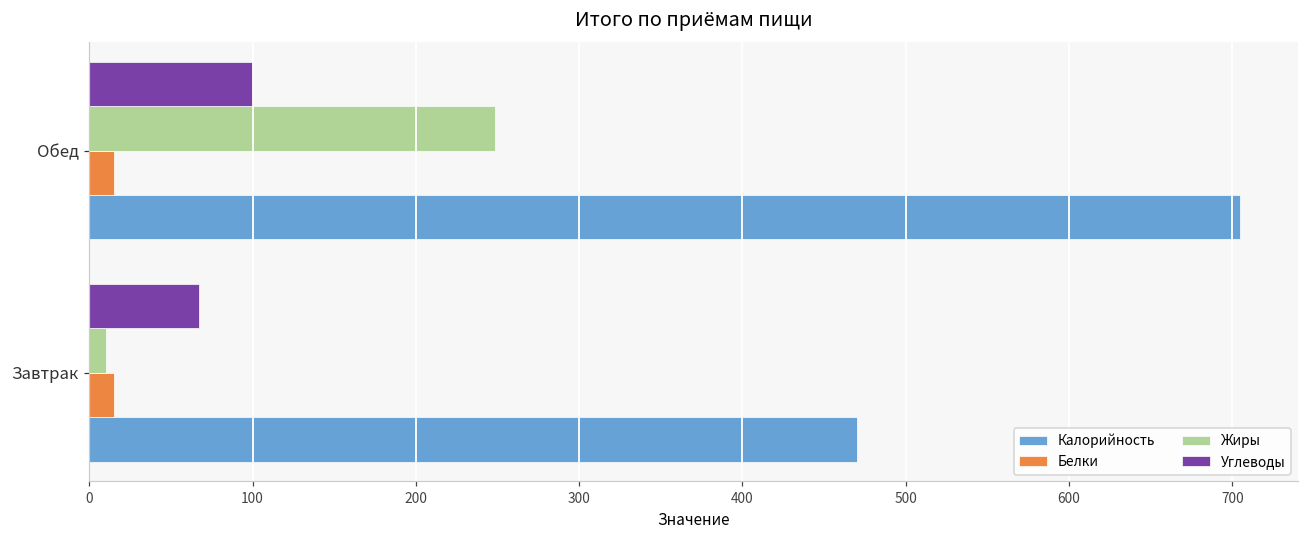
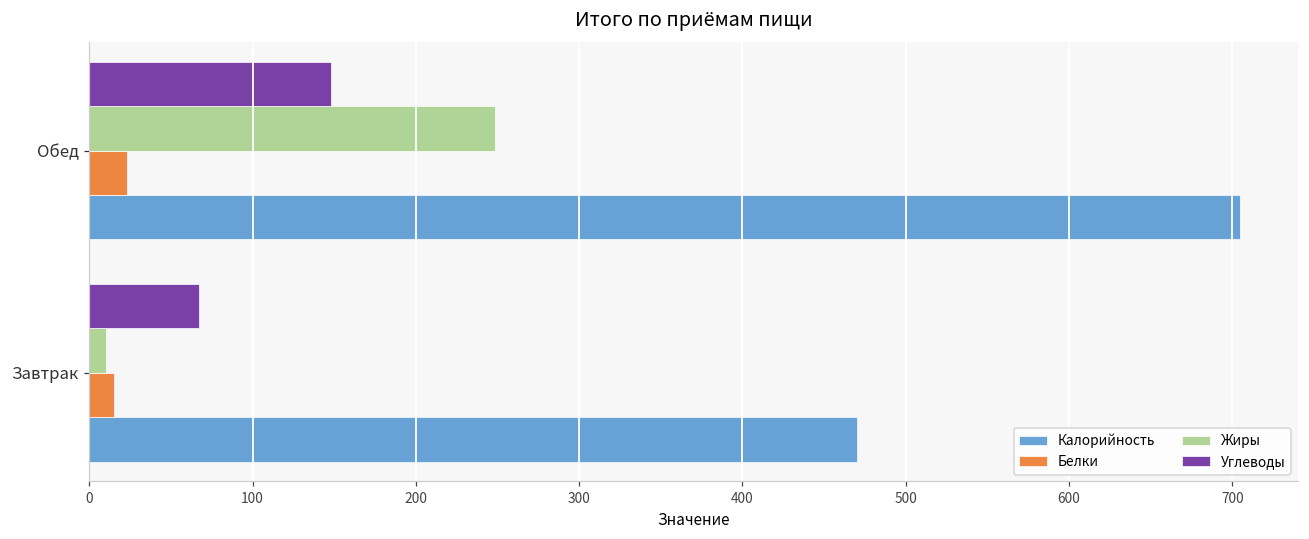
Углеводы, Обед: 101 -> 148
Белки, Обед: 15 -> 23
